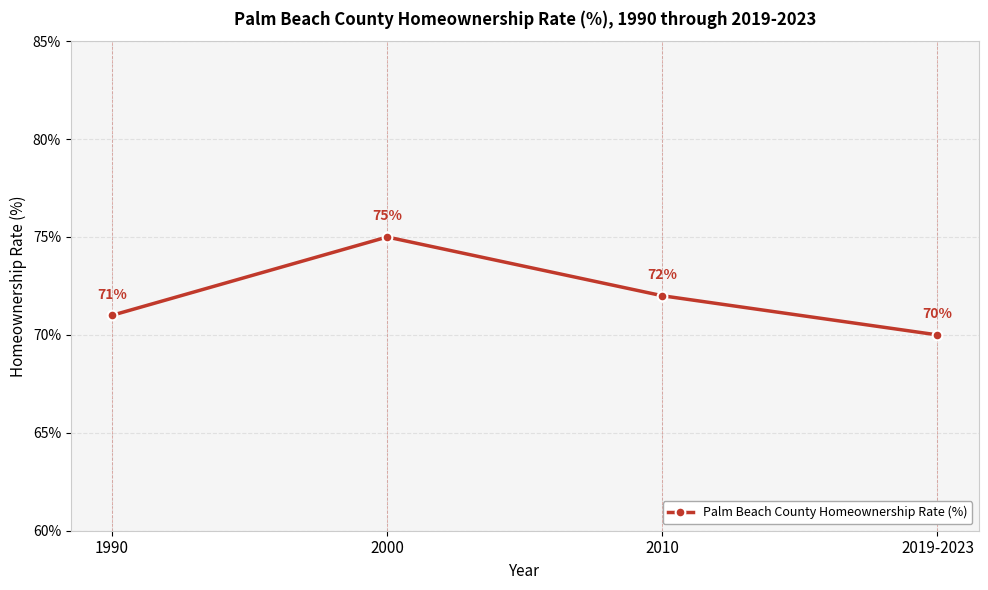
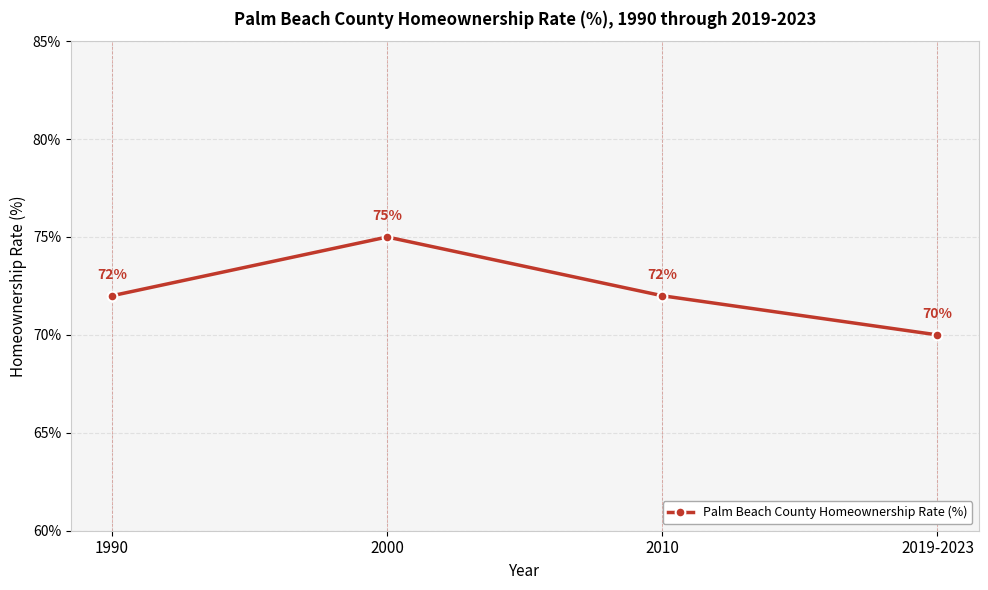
1990: 71% -> 72%
